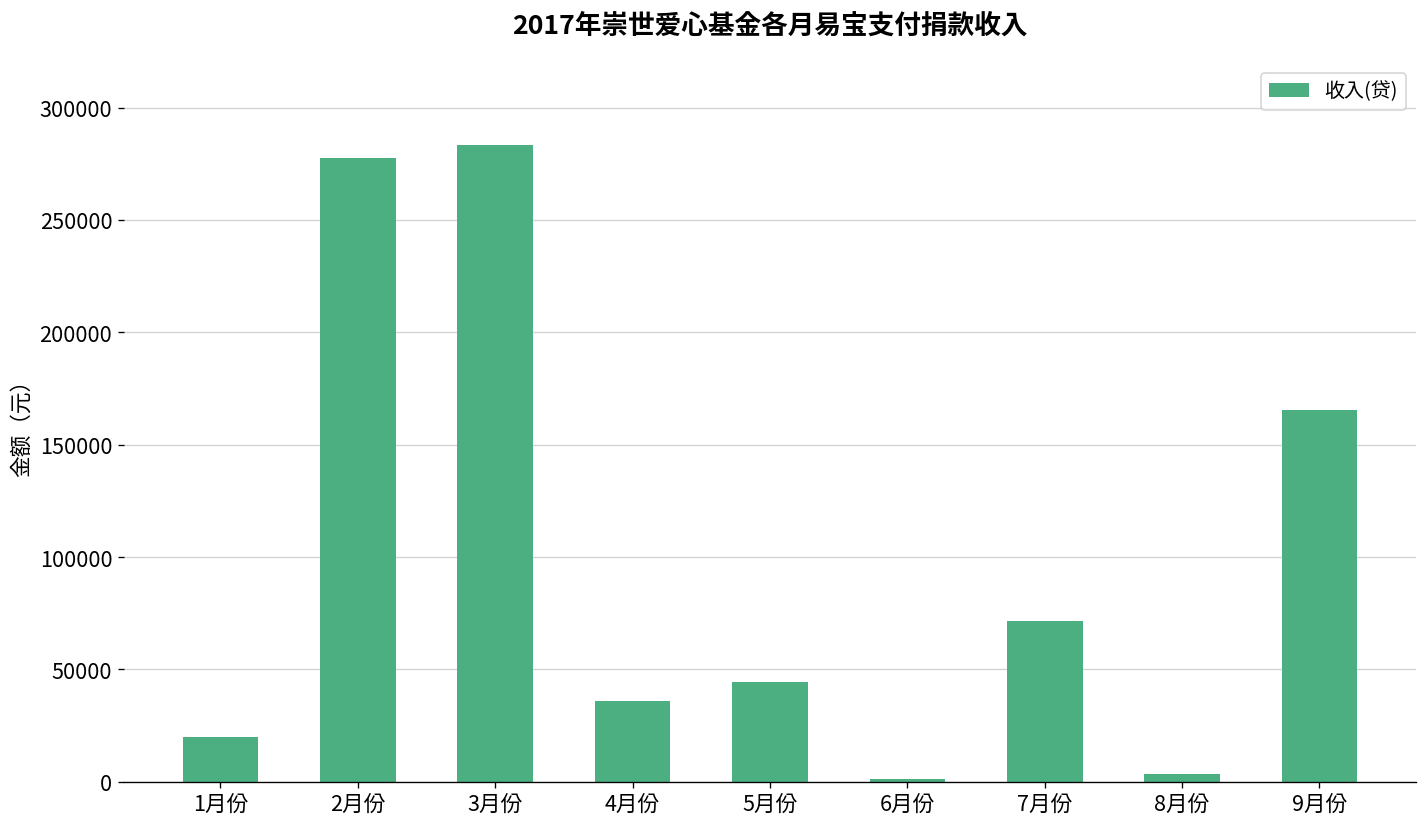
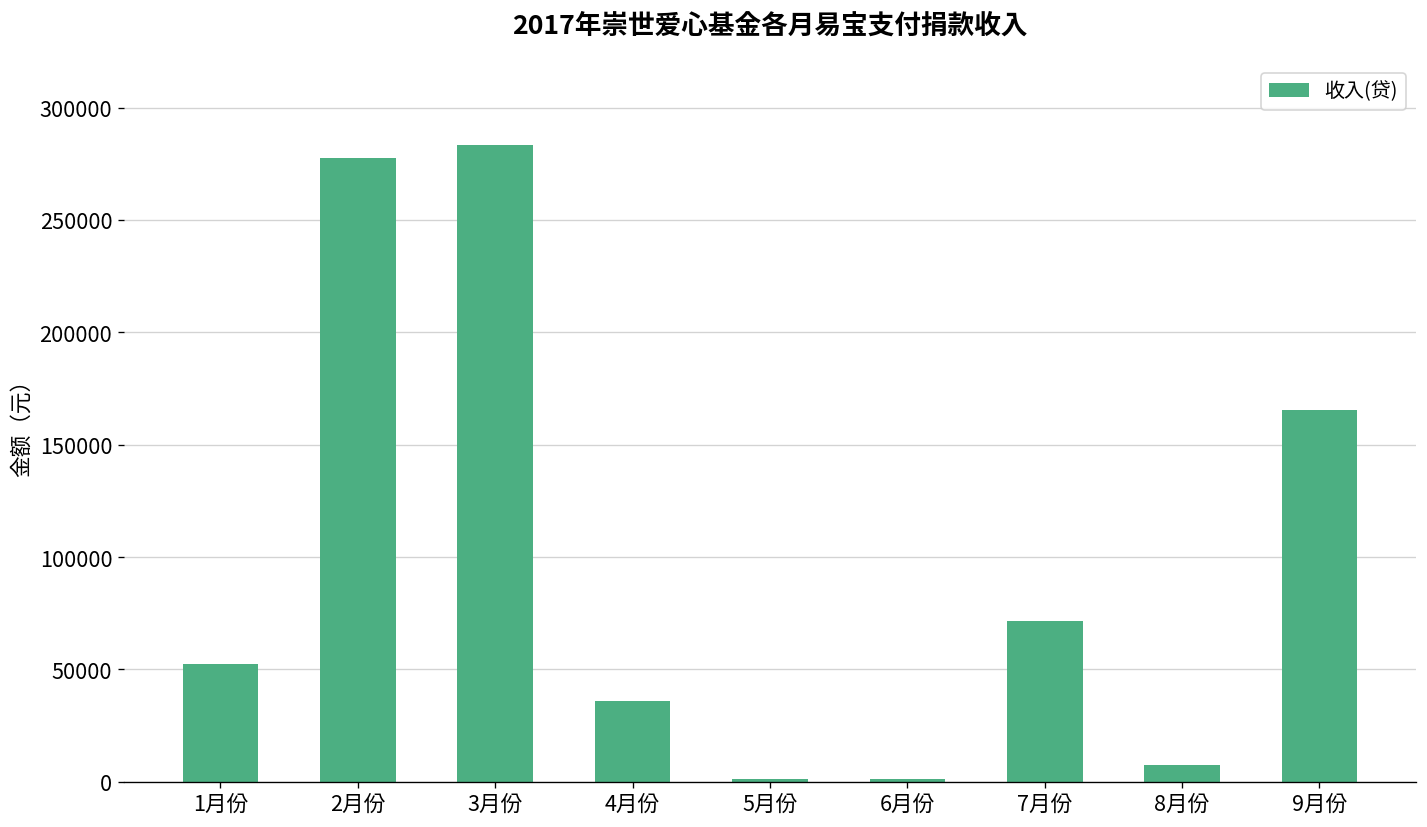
1月份: 20000 -> 52000
5月份: 44000 -> 1000
8月份: 3000 -> 8000
